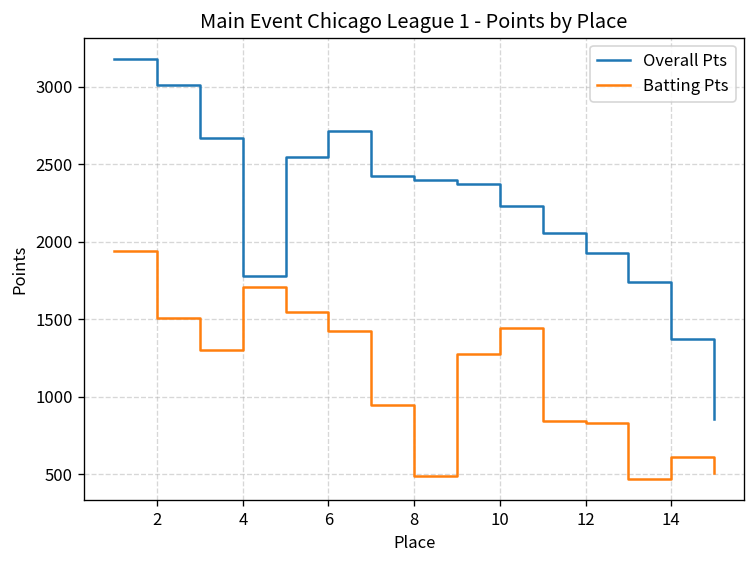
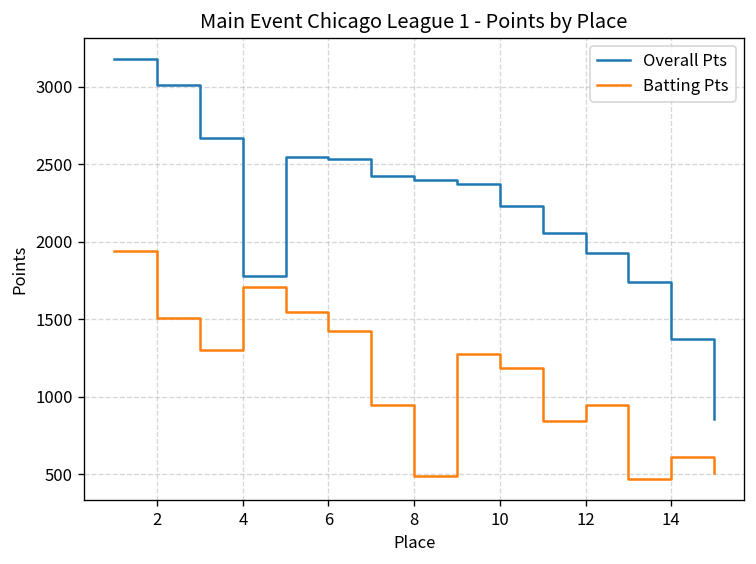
Overall Pts, 6: 2720 -> 2530
Batting Pts, 10: 1450 -> 1190
Batting Pts, 12: 830 -> 950
